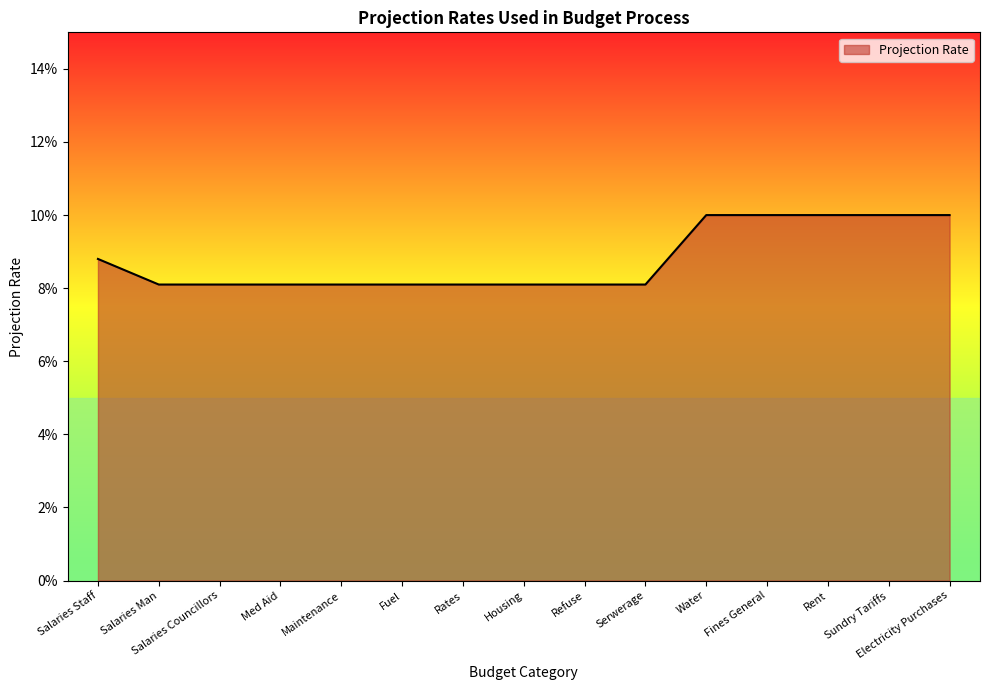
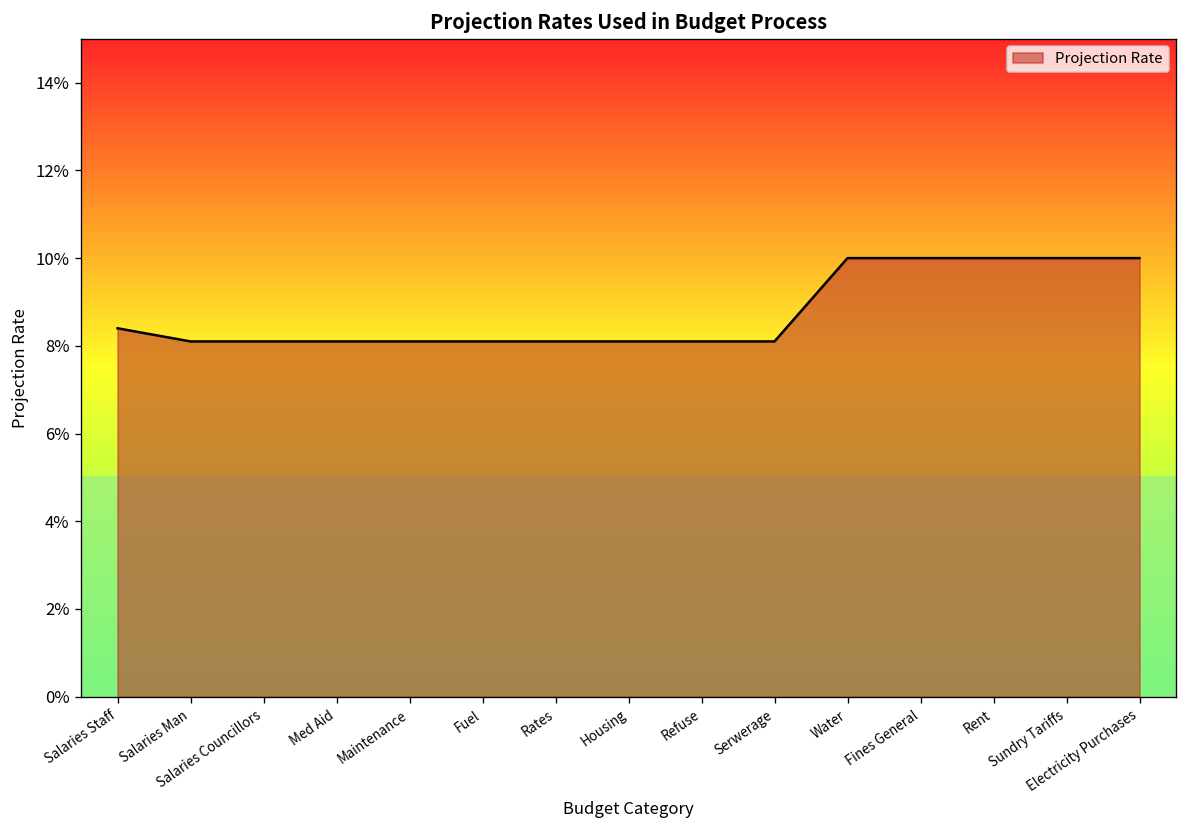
Salaries Staff: 8.8% -> 8.4%
